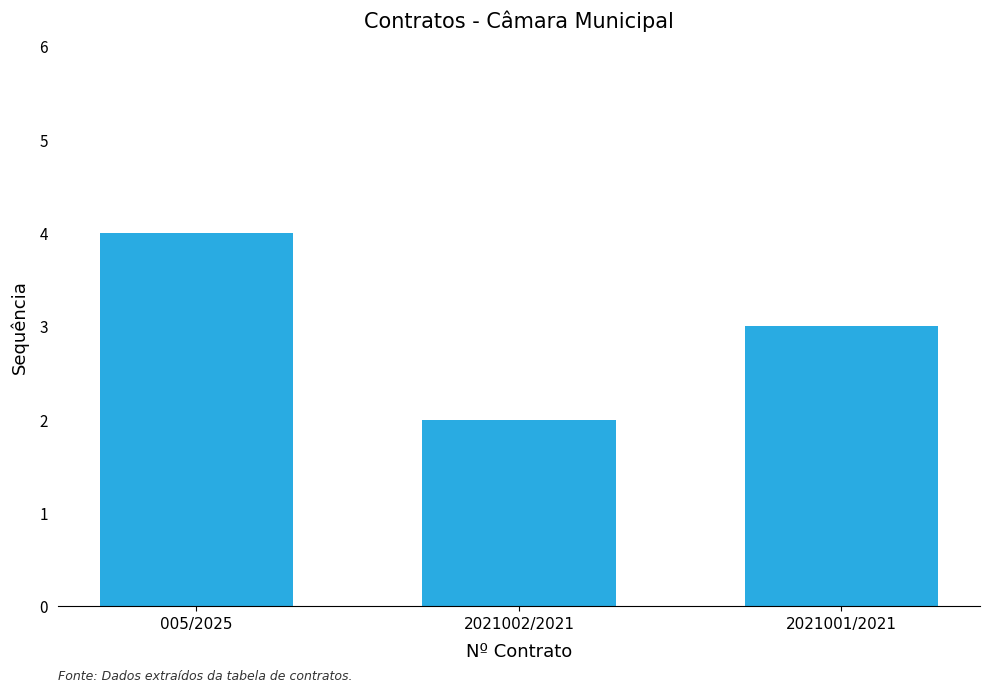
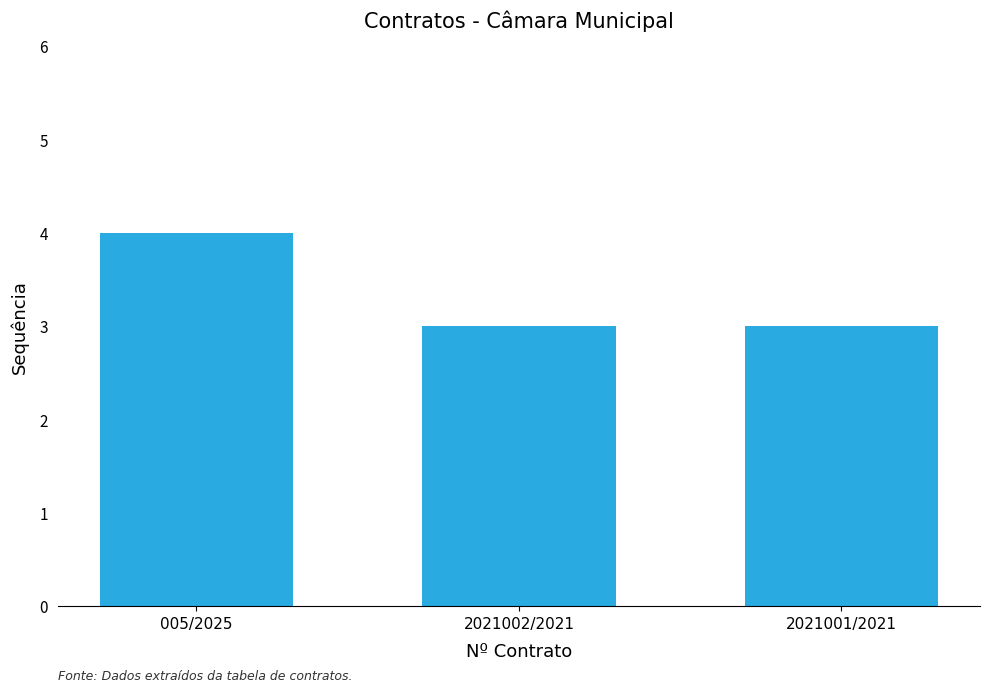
2021002/2021: 2 -> 3
